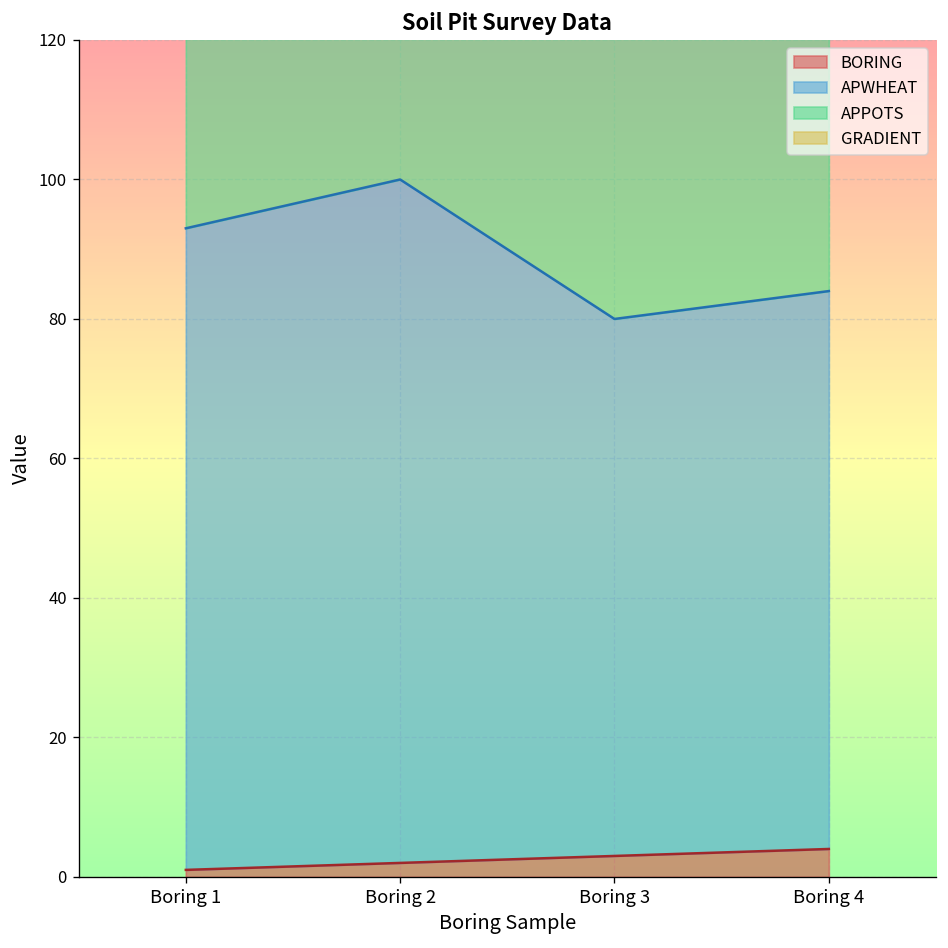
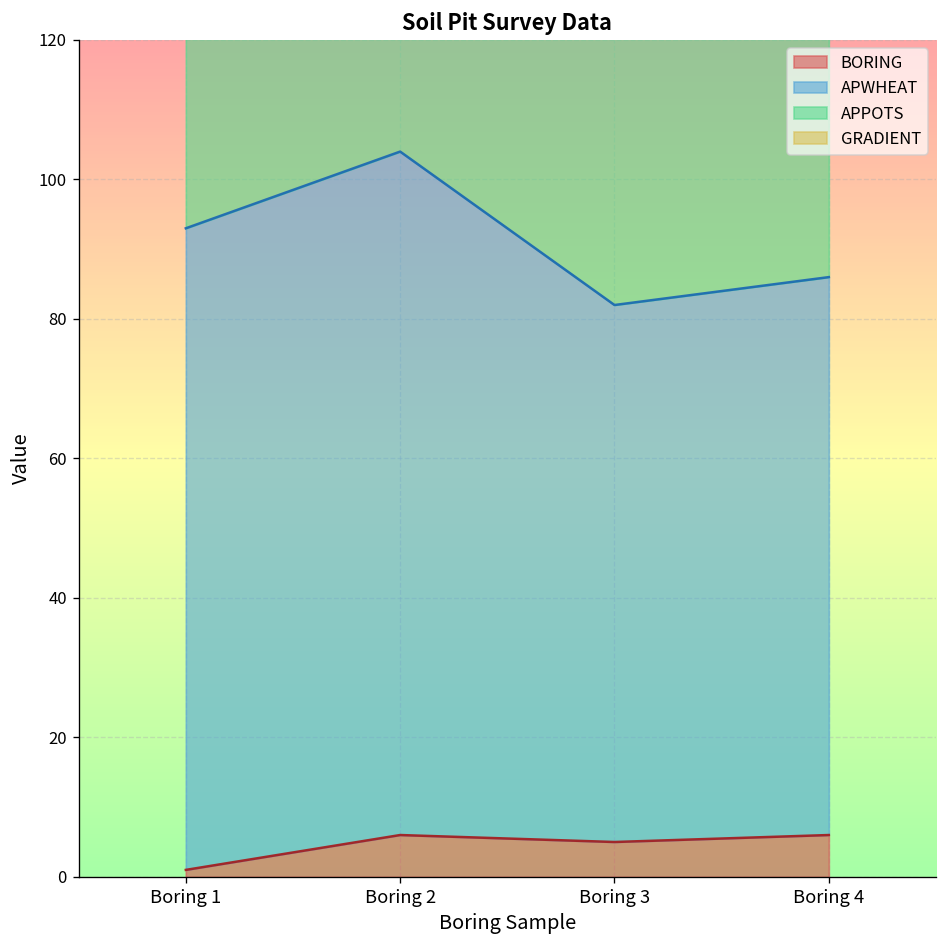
BORING, Boring 2: 2 -> 6
BORING, Boring 3: 3 -> 5
BORING, Boring 4: 4 -> 6
